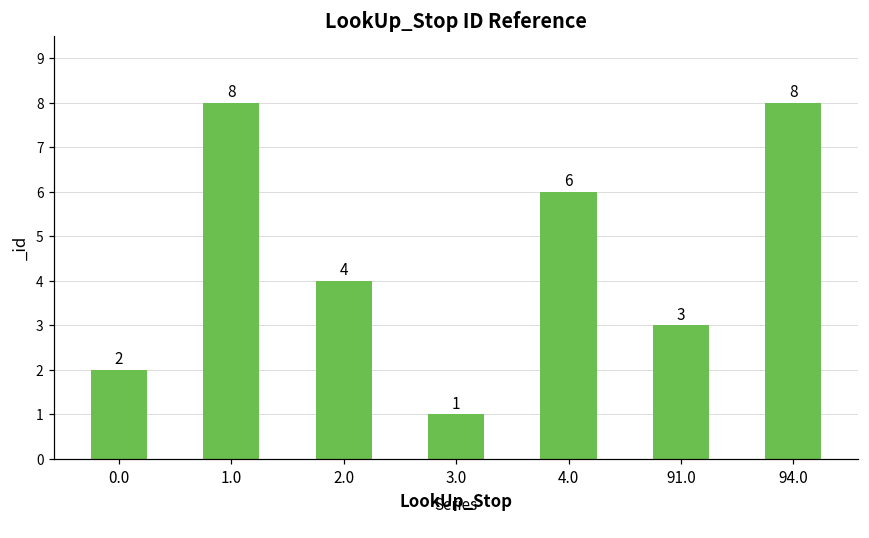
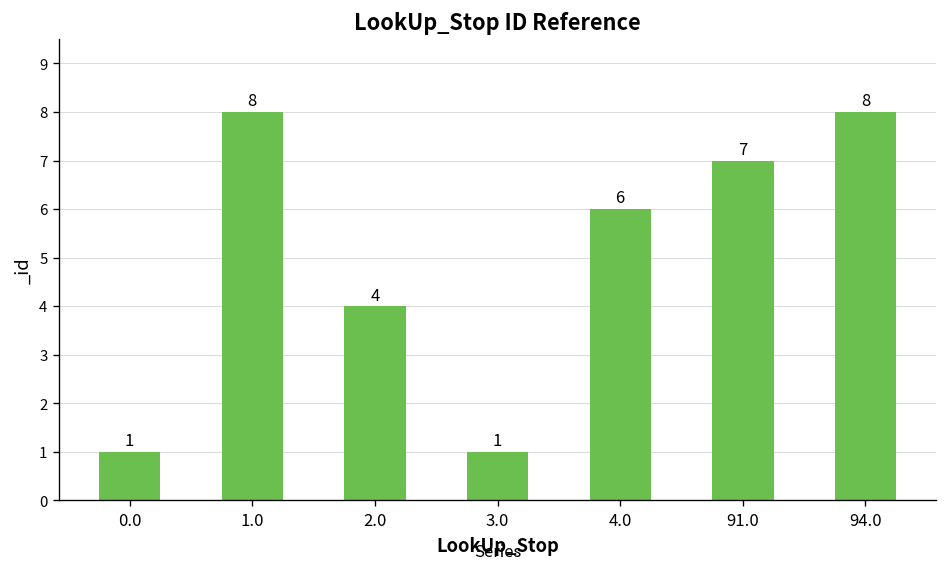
0.0: 2 -> 1
91.0: 3 -> 7
